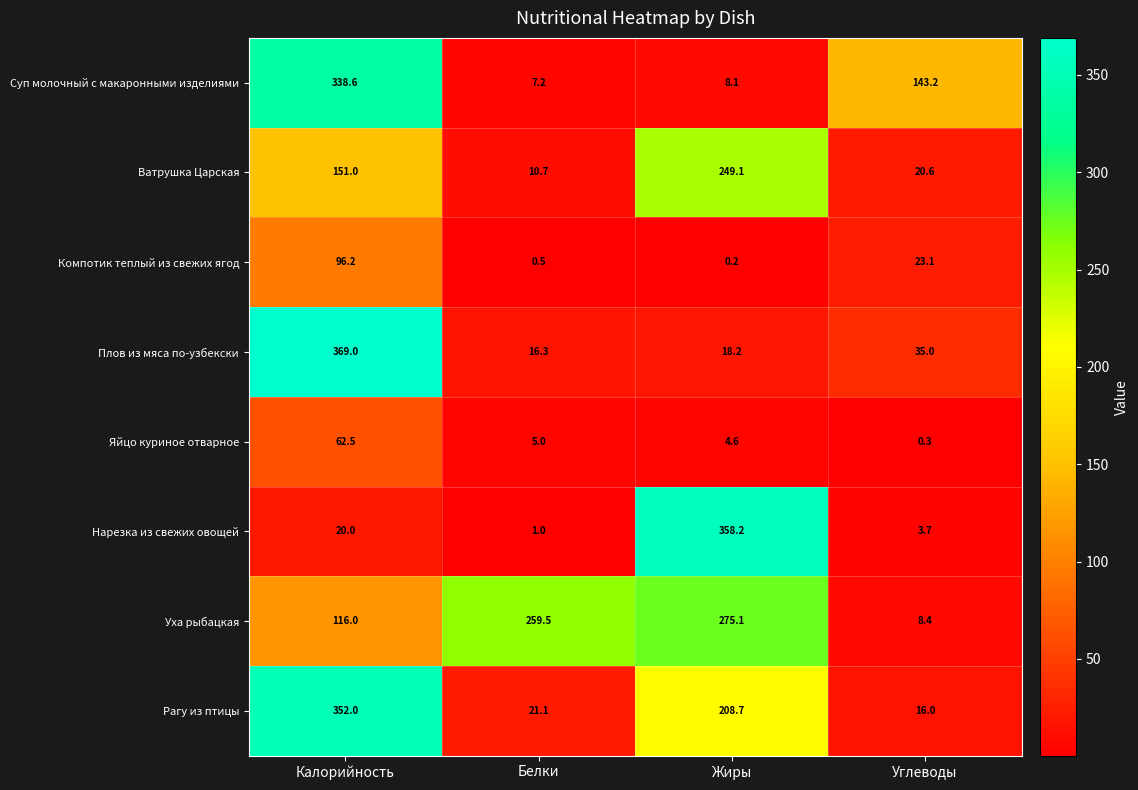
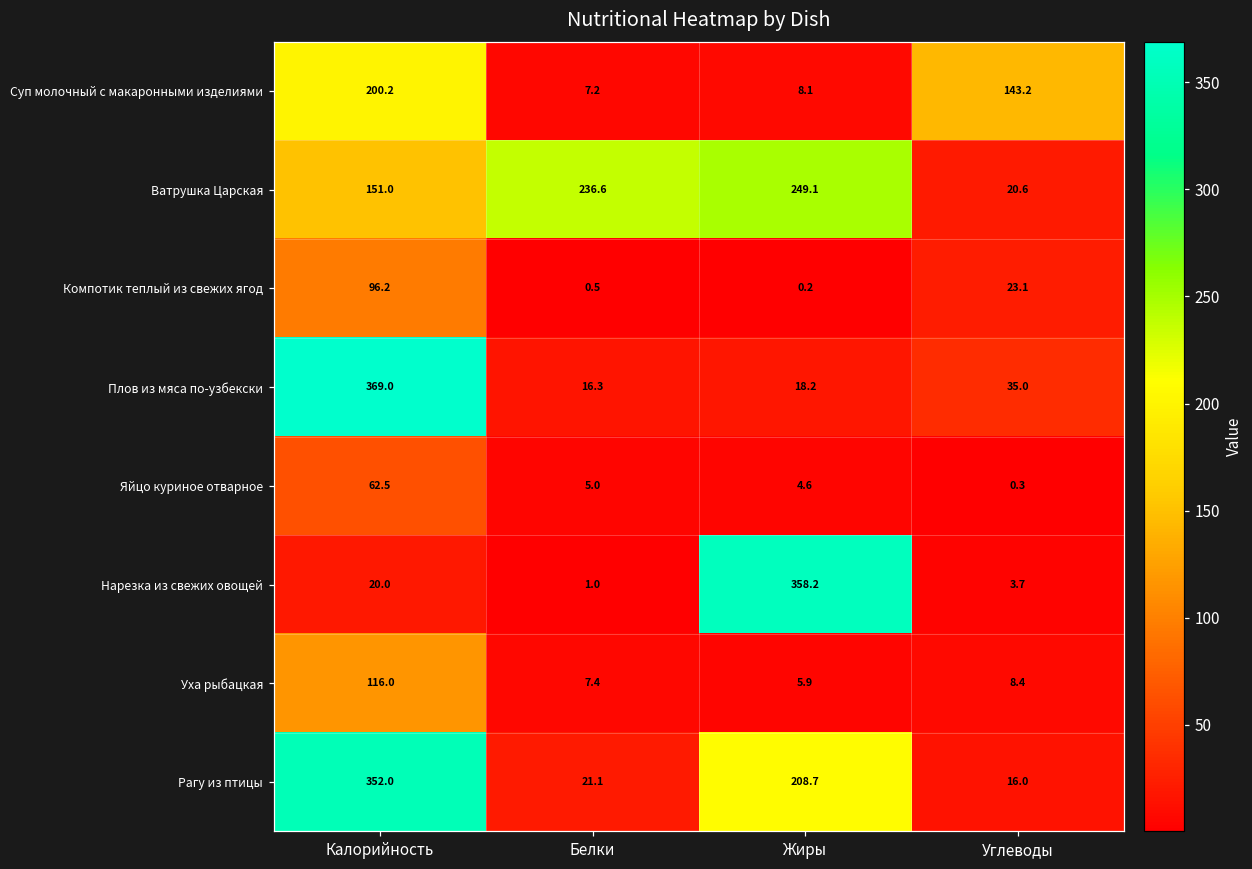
Суп молочный с макаронными изделиями, Калорийность: 338.6 -> 200.2
Ватрушка Царская, Белки: 10.7 -> 236.6
Уха рыбацкая, Белки: 259.5 -> 7.4
Уха рыбацкая, Жиры: 275.1 -> 5.9
